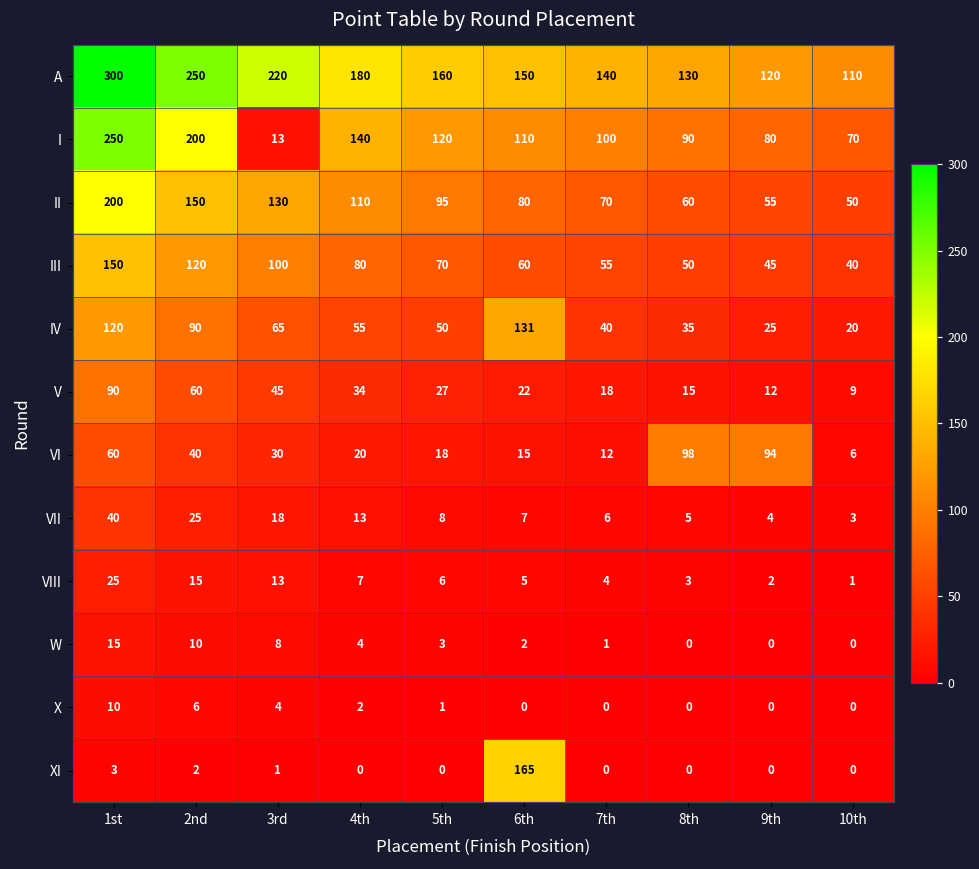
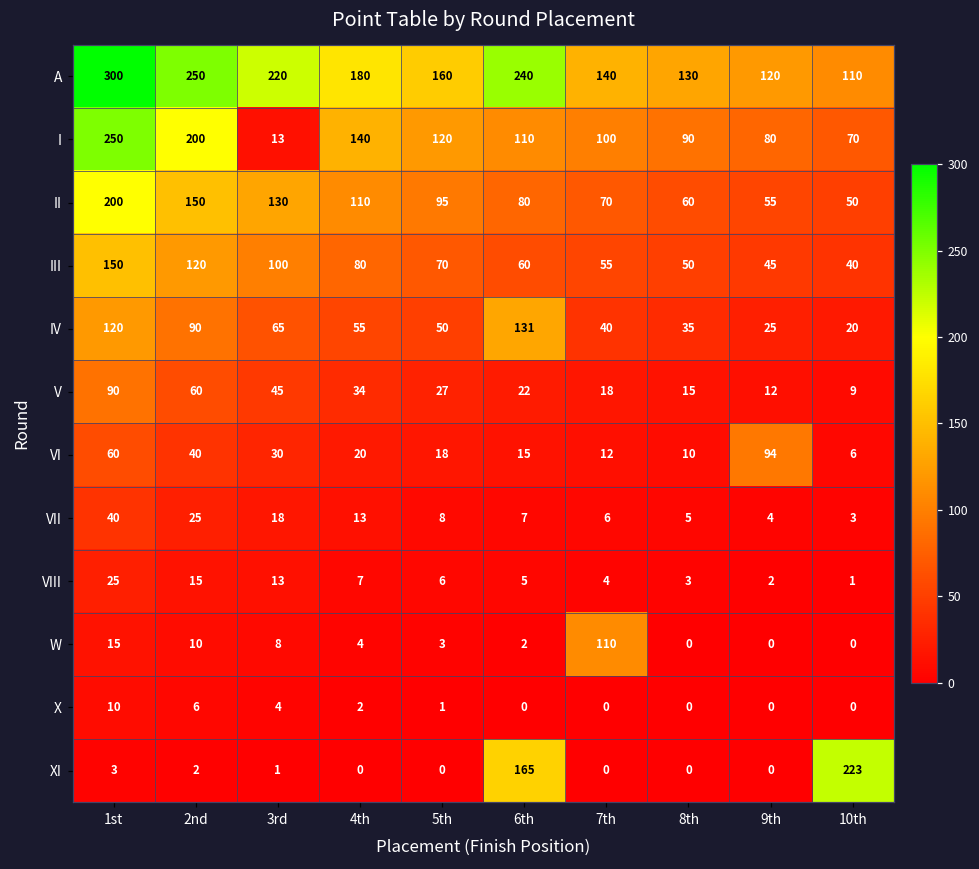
A, 6th: 150 -> 240
VI, 8th: 98 -> 10
W, 7th: 1 -> 110
XI, 10th: 0 -> 223
